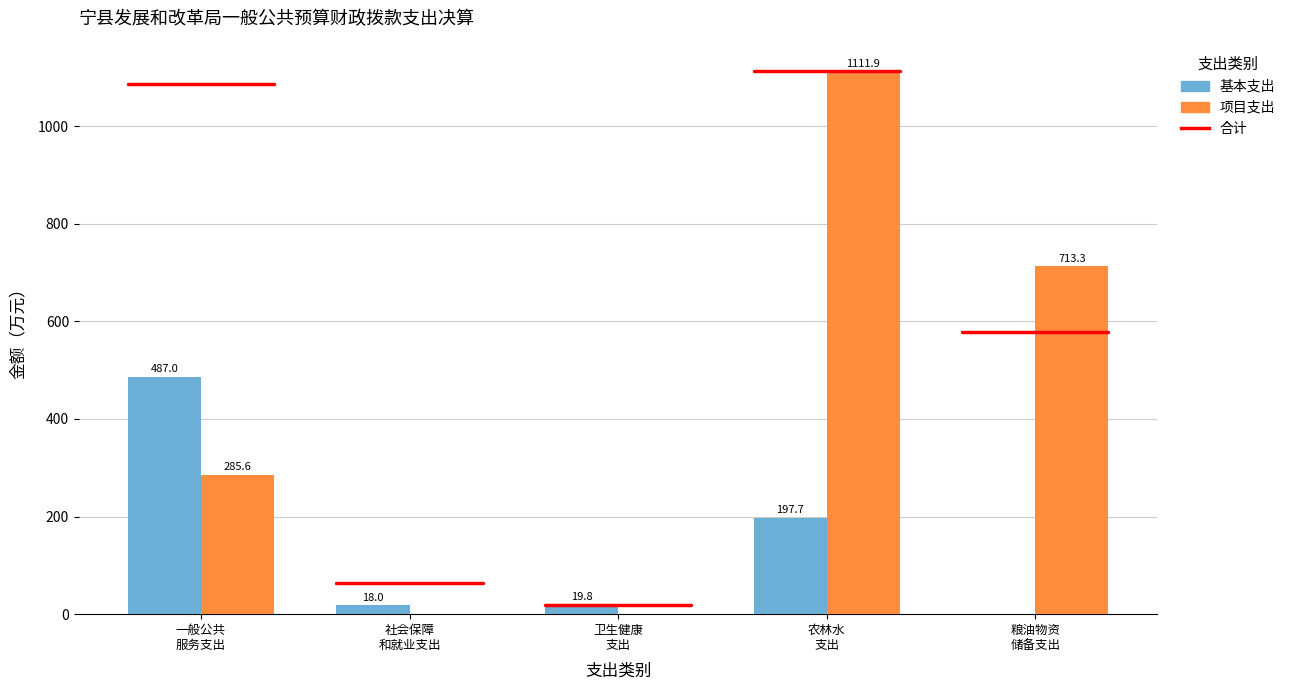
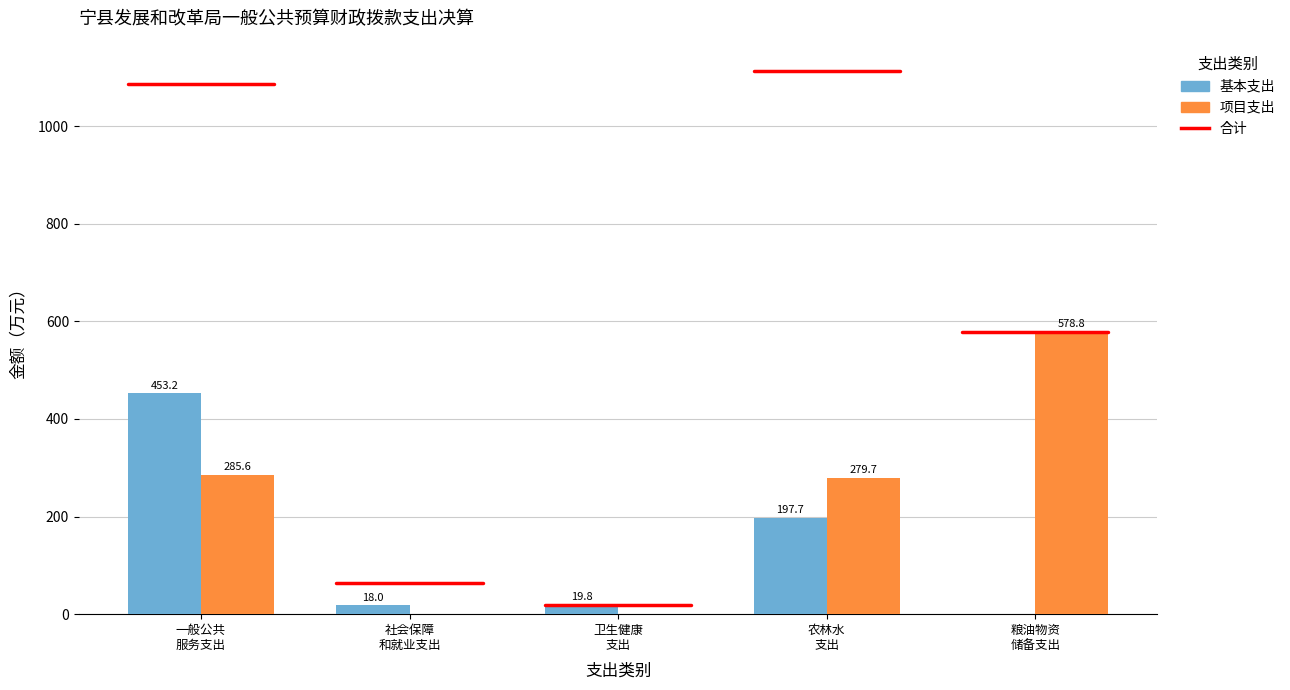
基本支出, 一般公共 服务支出: 487.0 -> 453.2
项目支出, 农林水 支出: 1111.9 -> 279.7
项目支出, 粮油物资 储备支出: 713.3 -> 578.8
